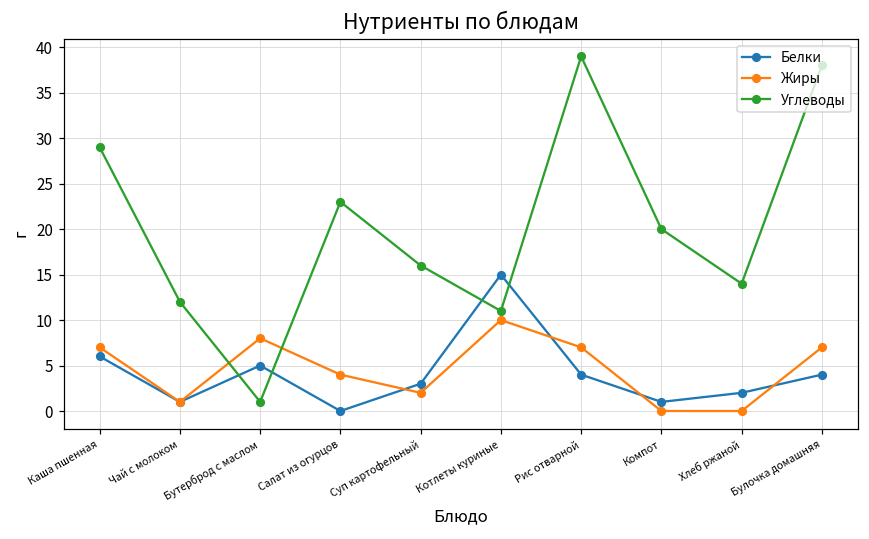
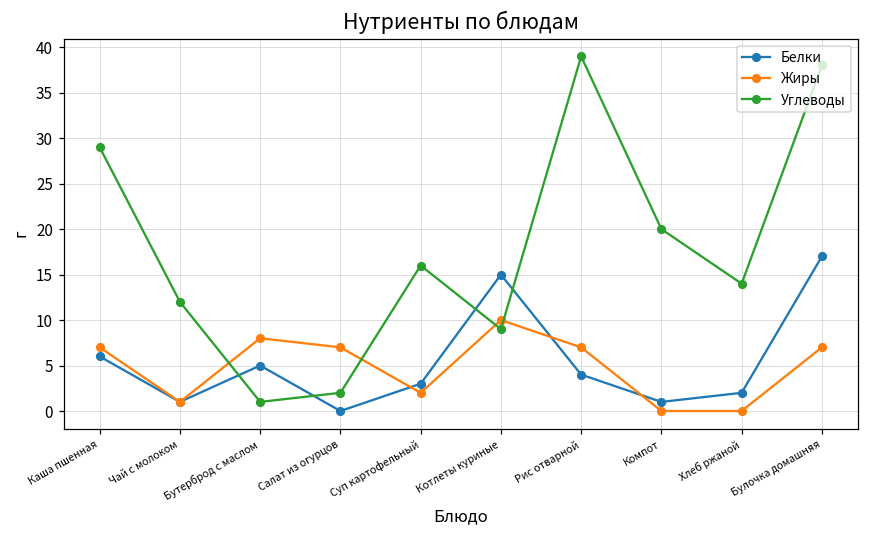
Жиры, Салат из огурцов: 4 -> 7
Углеводы, Салат из огурцов: 23 -> 2
Углеводы, Котлеты куриные: 11 -> 9
Белки, Булочка домашняя: 4 -> 17
